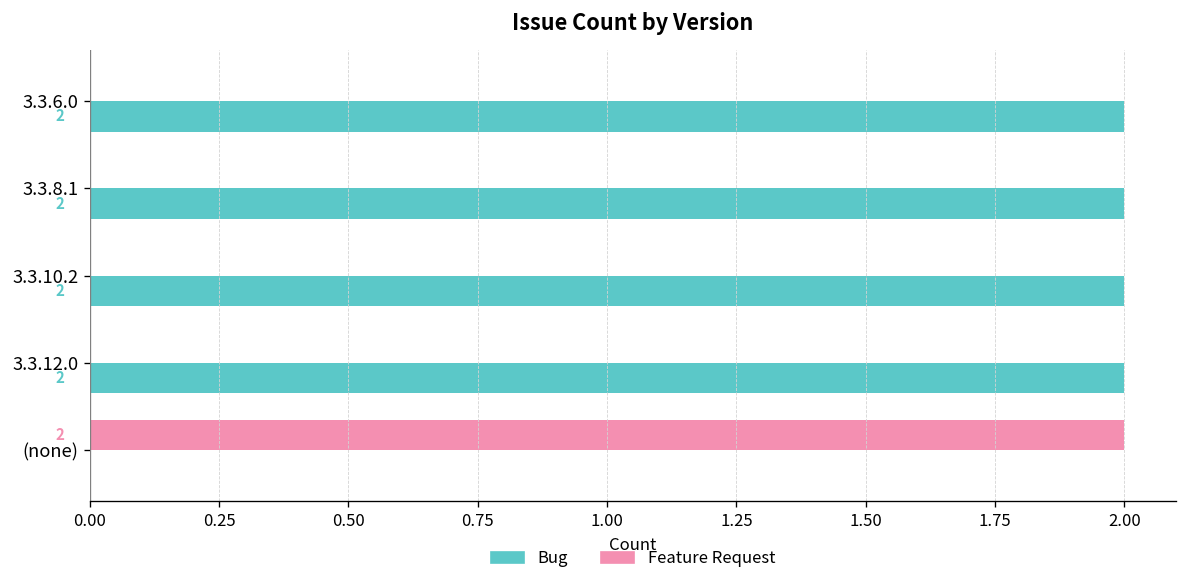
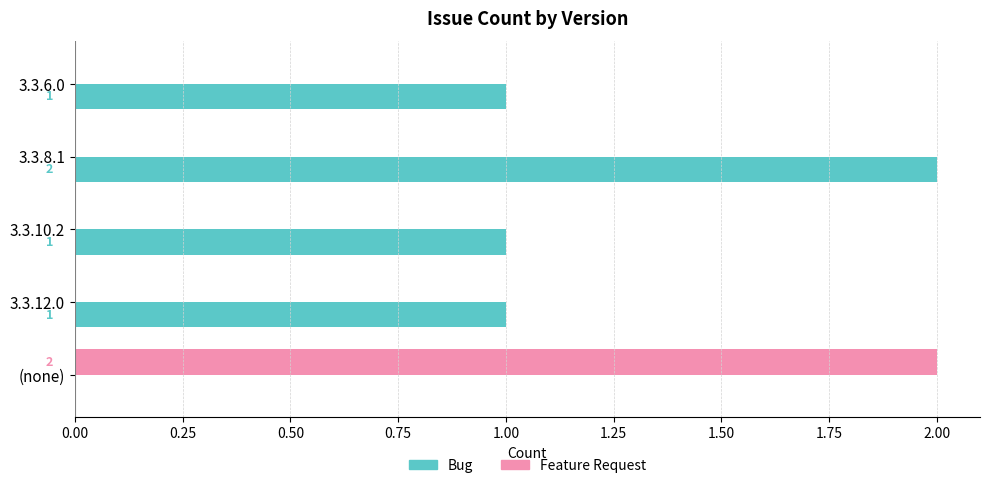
Bug, 3.3.6.0: 2 -> 1
Bug, 3.3.10.2: 2 -> 1
Bug, 3.3.12.0: 2 -> 1
